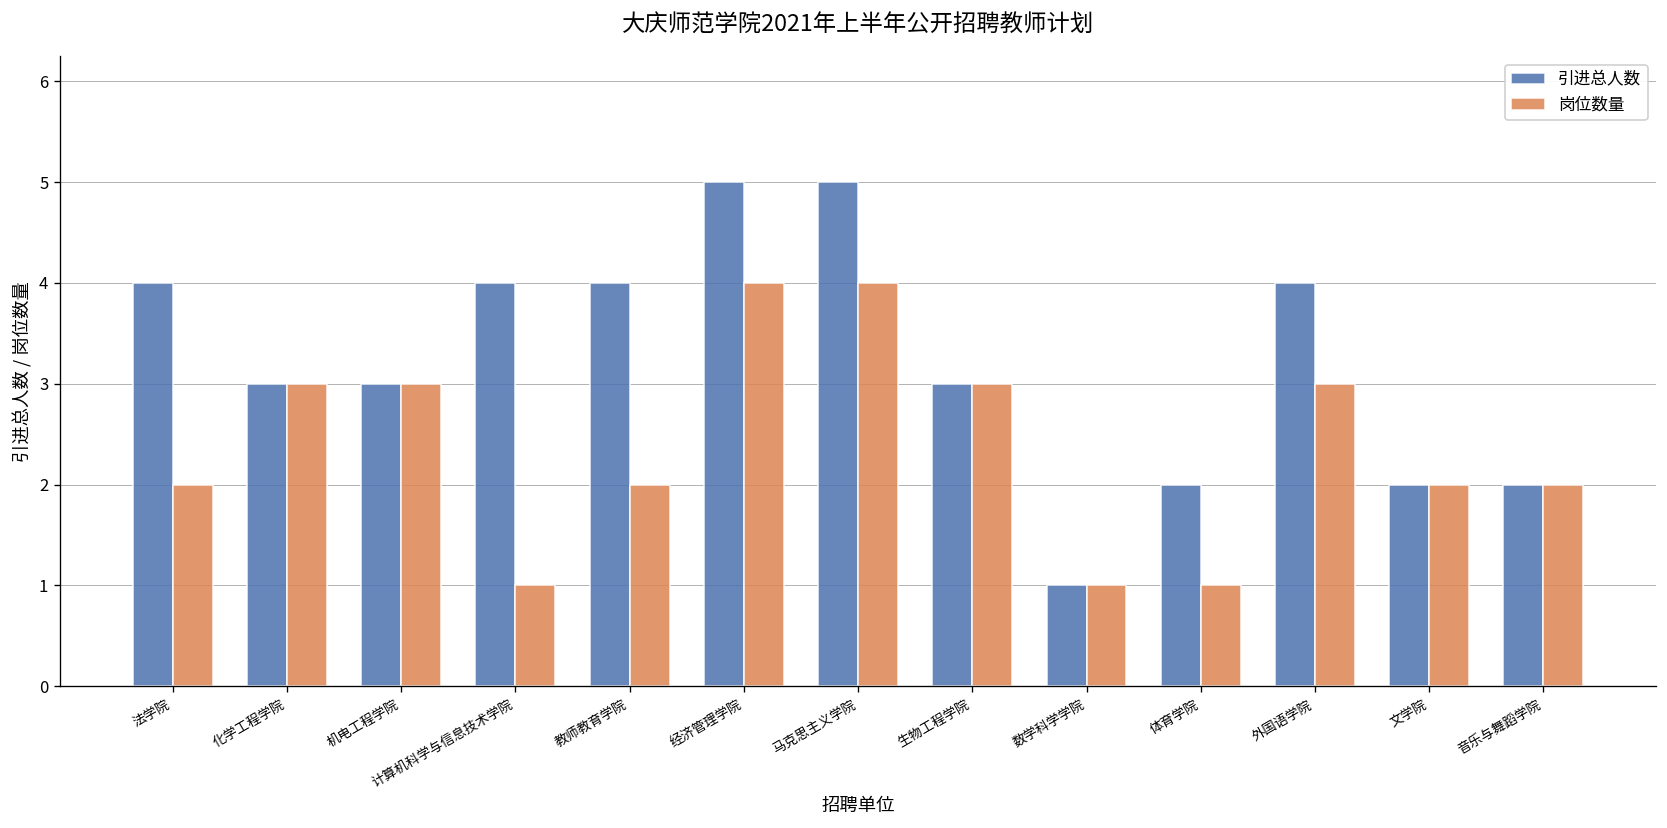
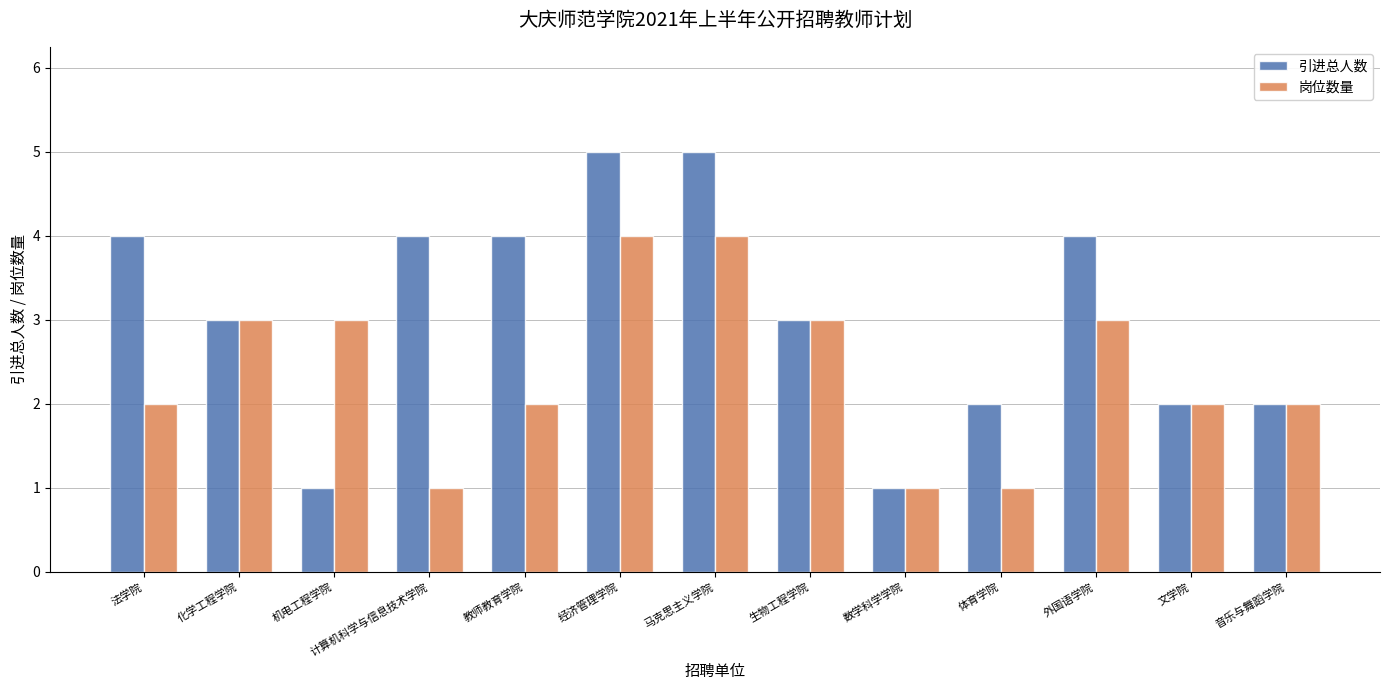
引进总人数, 机电工程学院: 3 -> 1
